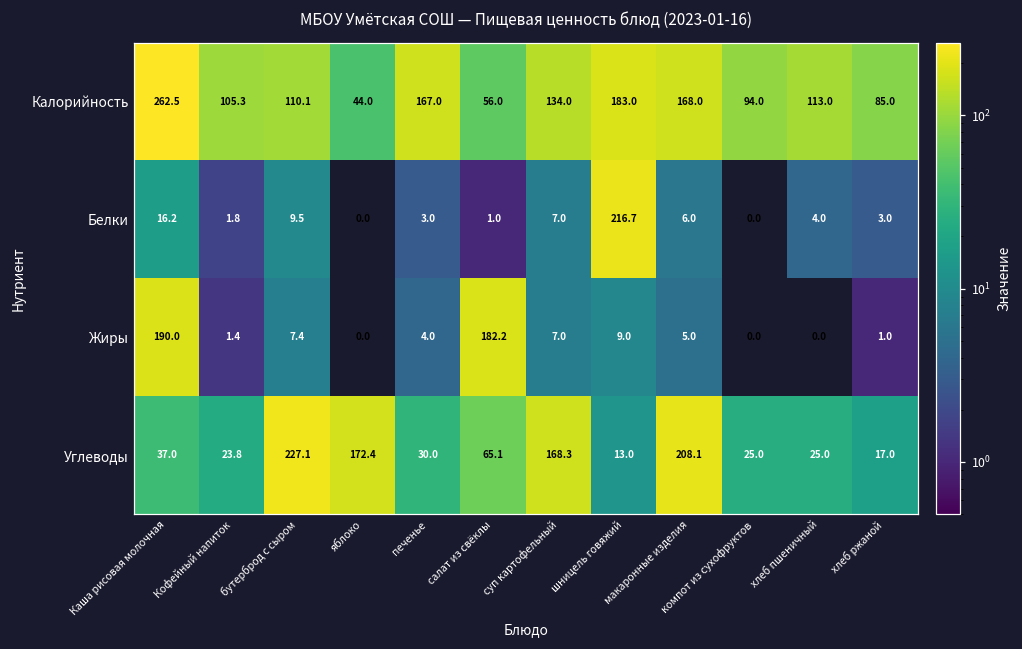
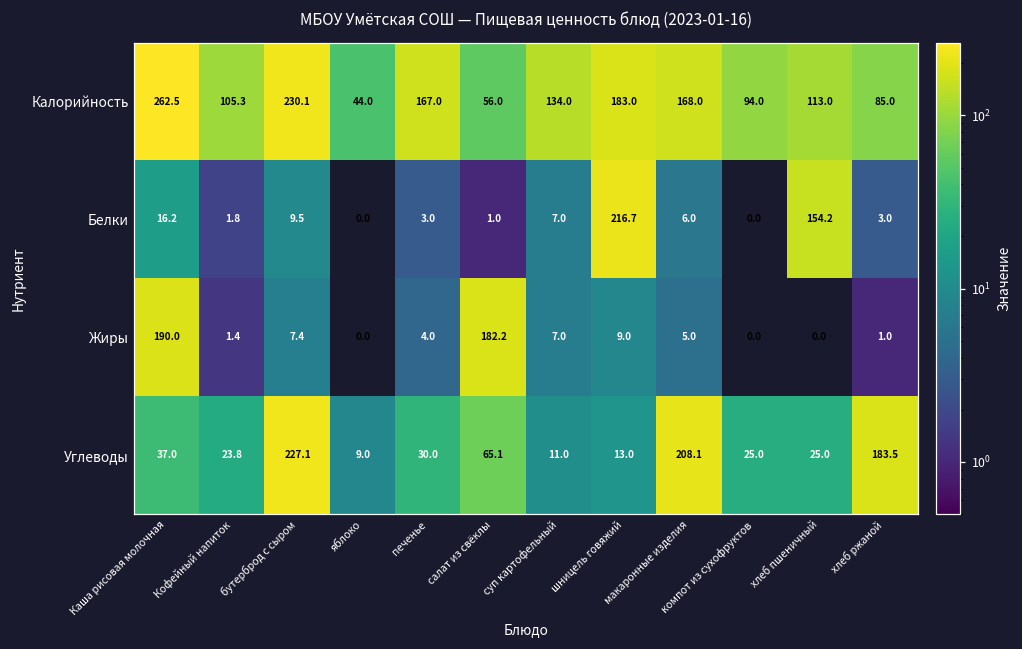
Калорийность, бутерброд с сыром: 110.1 -> 230.1
Белки, хлеб пшеничный: 4.0 -> 154.2
Углеводы, яблоко: 172.4 -> 9.0
Углеводы, суп картофельный: 168.3 -> 11.0
Углеводы, хлеб ржаной: 17.0 -> 183.5
